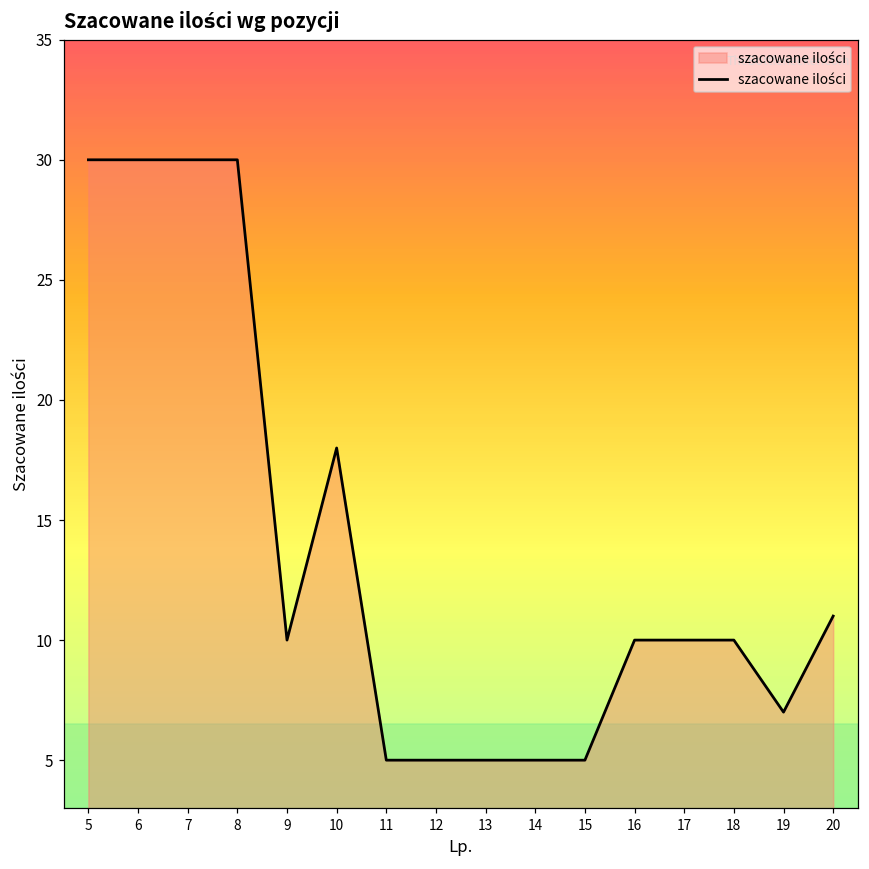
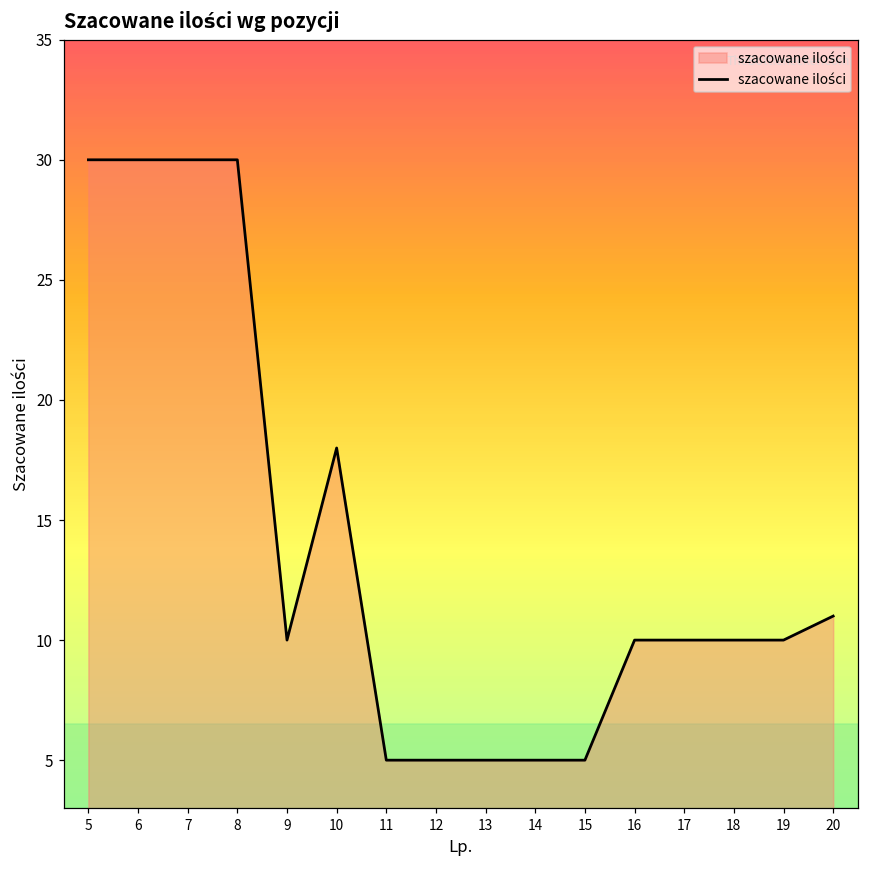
19: 7 -> 10
